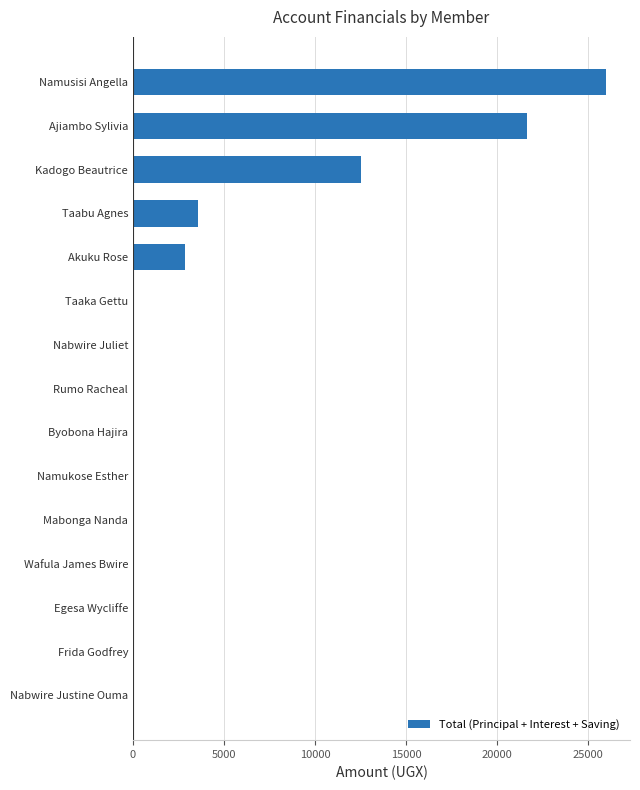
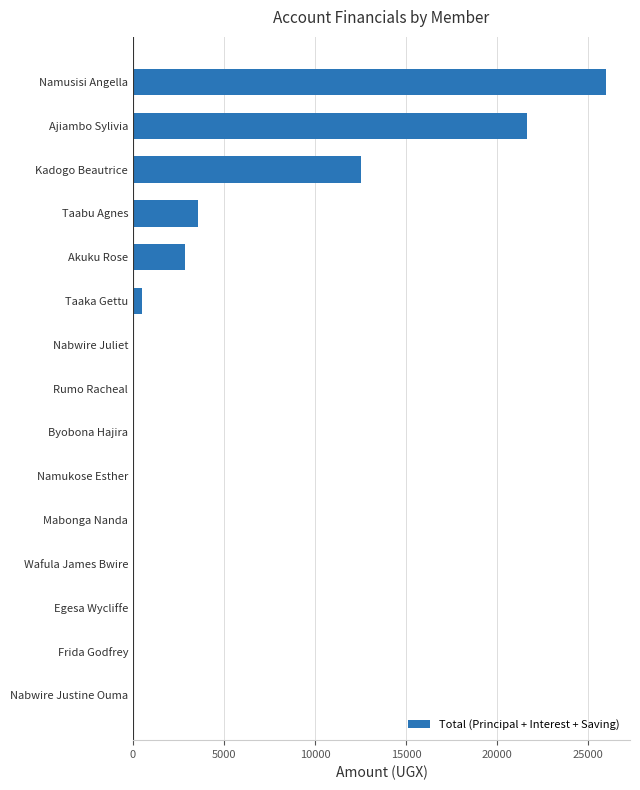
Taaka Gettu: 0 -> 500
